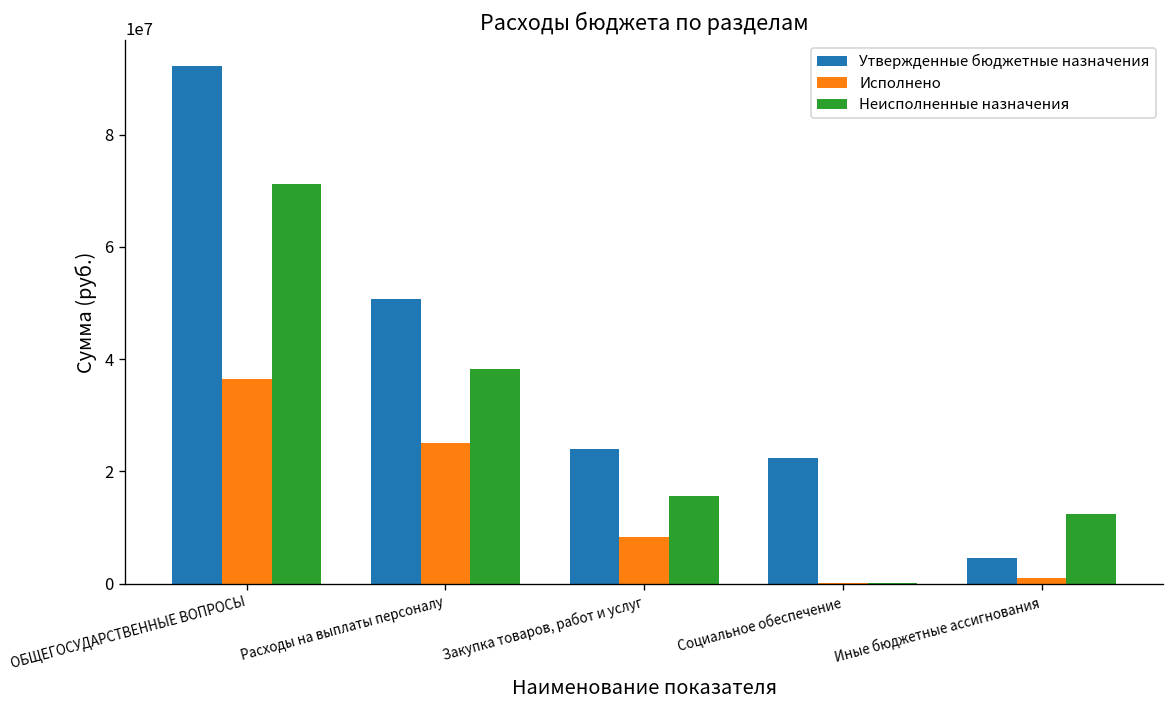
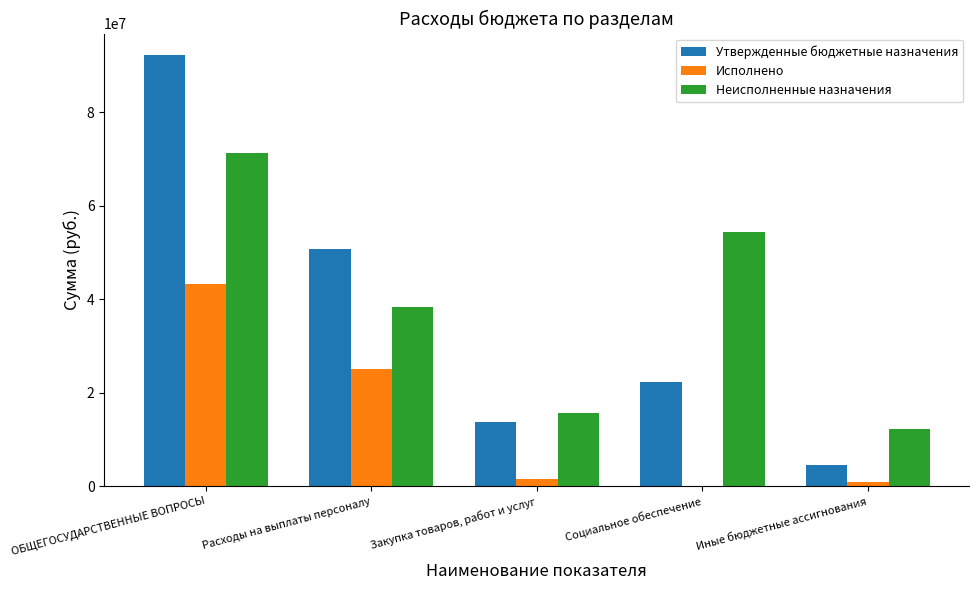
Исполнено, ОБЩЕГОСУДАРСТВЕННЫЕ ВОПРОСЫ: 36000000 -> 43000000
Утвержденные бюджетные назначения, Закупка товаров, работ и услуг: 24000000 -> 14000000
Исполнено, Закупка товаров, работ и услуг: 8000000 -> 2000000
Неисполненные назначения, Социальное обеспечение: 0 -> 54000000
